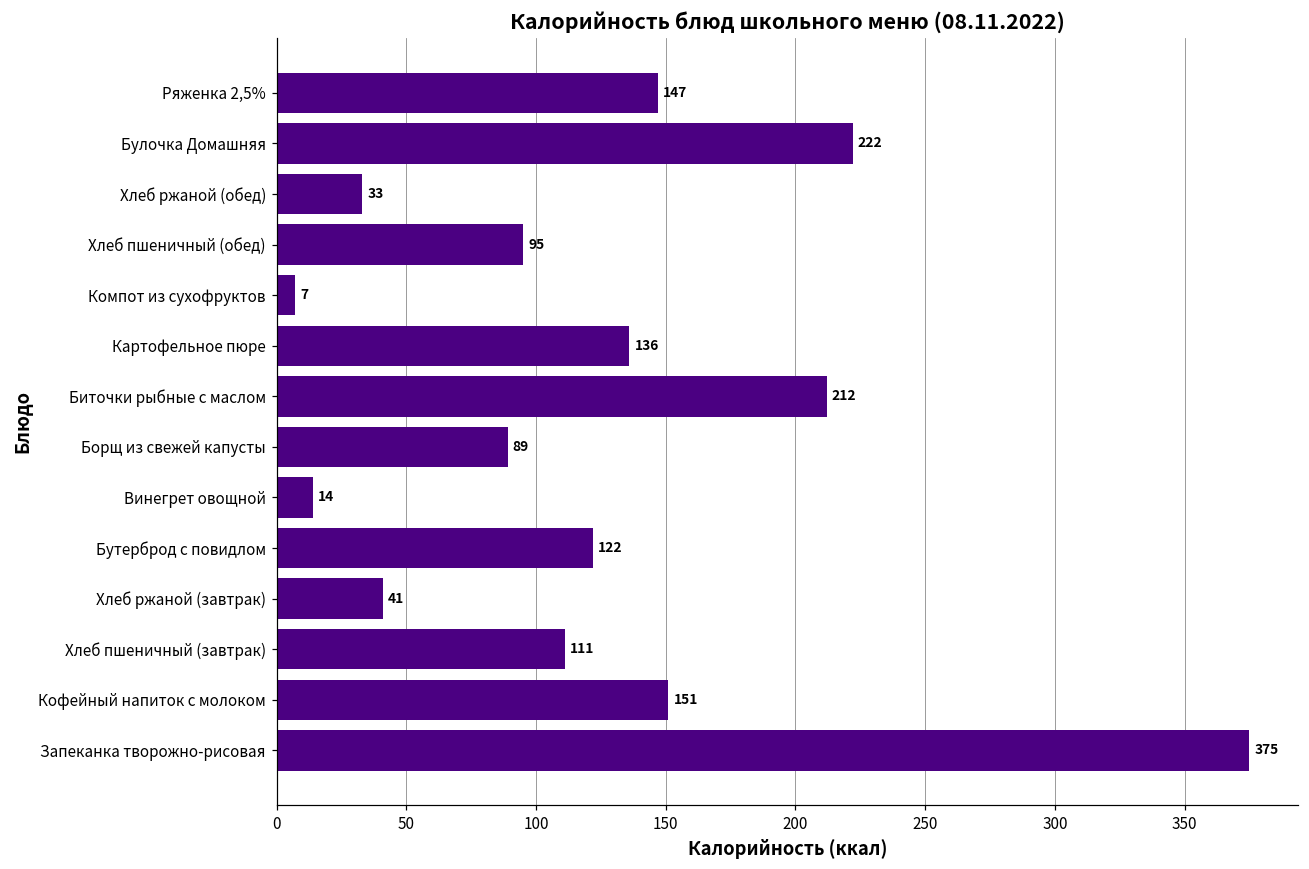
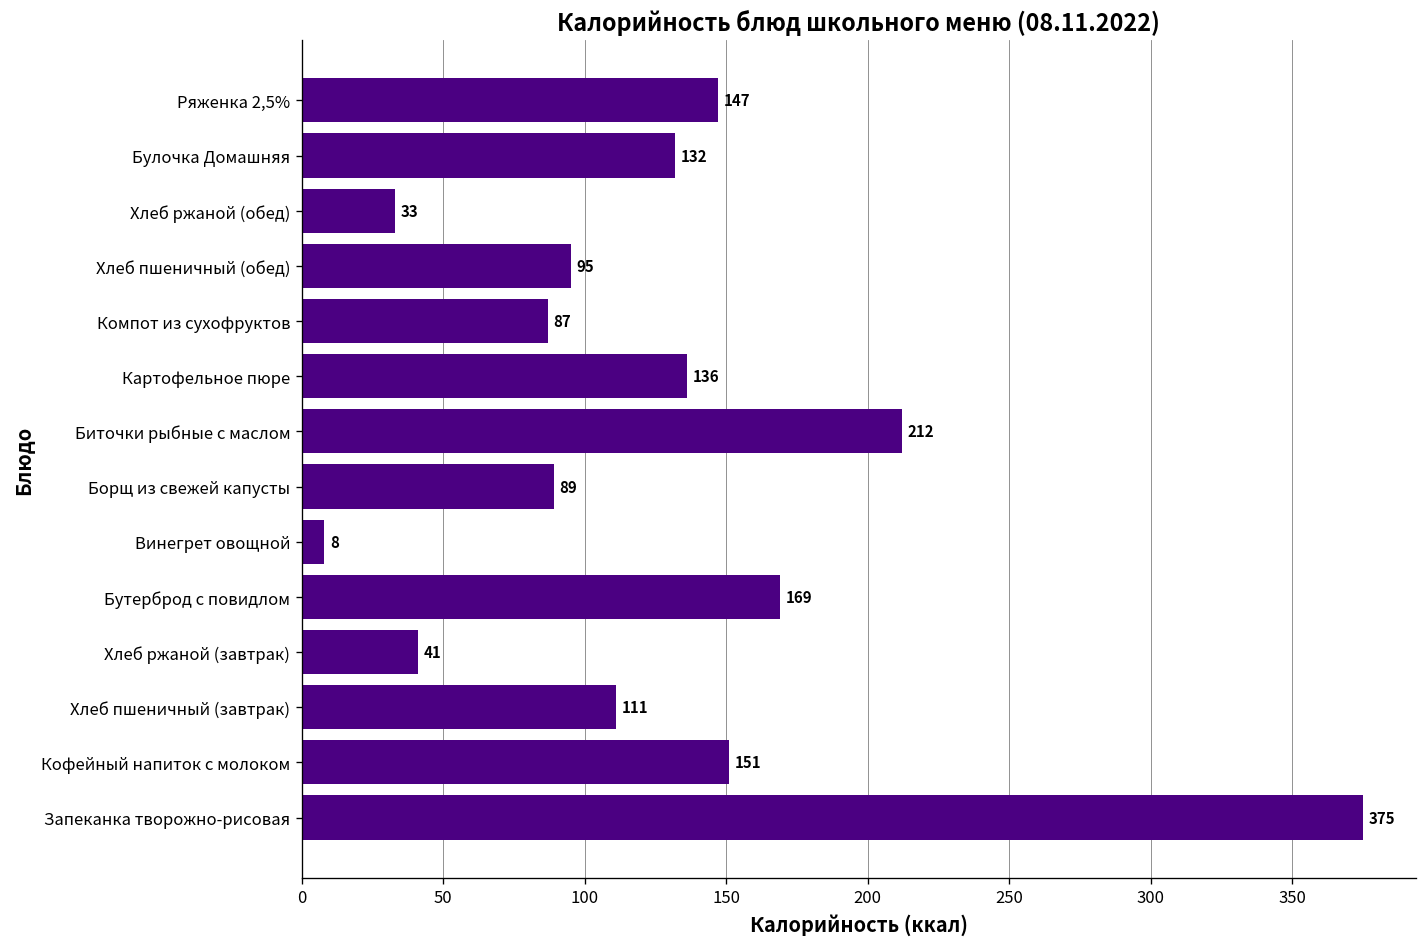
Булочка Домашняя: 222 -> 132
Компот из сухофруктов: 7 -> 87
Винегрет овощной: 14 -> 8
Бутерброд с повидлом: 122 -> 169
